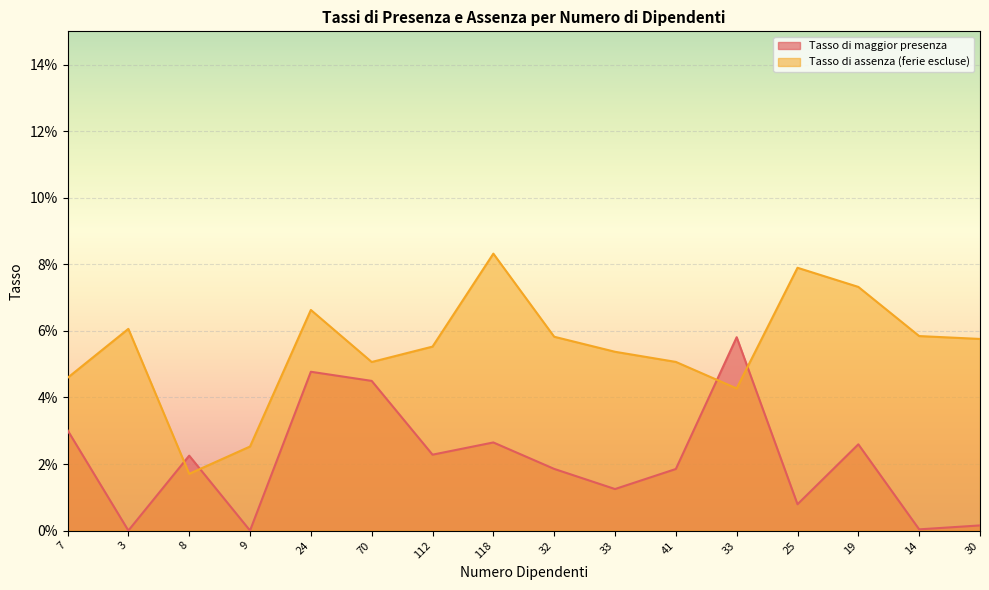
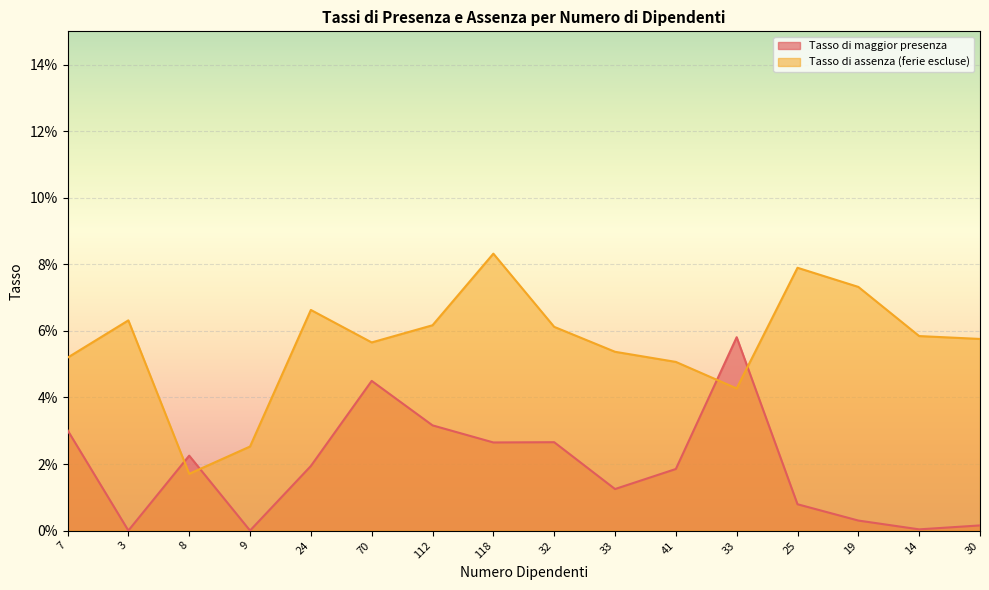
Tasso di assenza (ferie escluse), 7: 4.6% -> 5.2%
Tasso di assenza (ferie escluse), 3: 6.1% -> 6.3%
Tasso di maggior presenza, 24: 4.8% -> 1.9%
Tasso di assenza (ferie escluse), 70: 5.1% -> 5.7%
Tasso di maggior presenza, 112: 2.3% -> 3.2%
Tasso di assenza (ferie escluse), 112: 5.5% -> 6.2%
Tasso di maggior presenza, 32: 1.9% -> 2.7%
Tasso di assenza (ferie escluse), 32: 5.8% -> 6.1%
Tasso di maggior presenza, 19: 2.6% -> 0.3%
